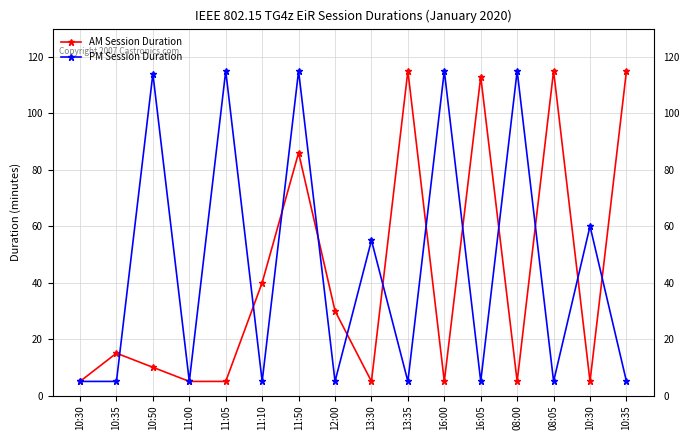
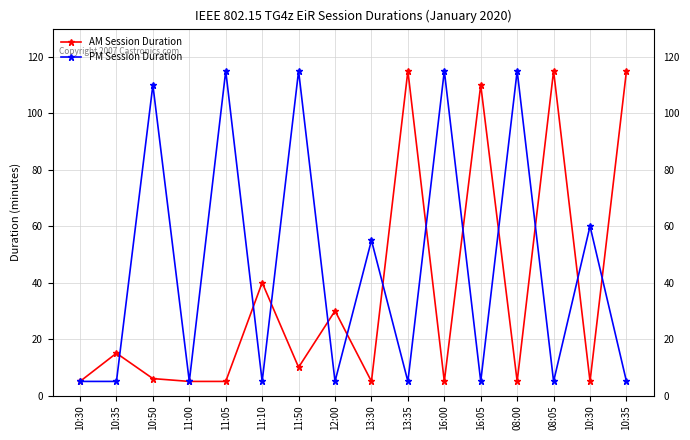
AM Session Duration, 10:50: 10 -> 6
PM Session Duration, 10:50: 114 -> 110
AM Session Duration, 11:50: 86 -> 10
AM Session Duration, 16:05: 113 -> 110
